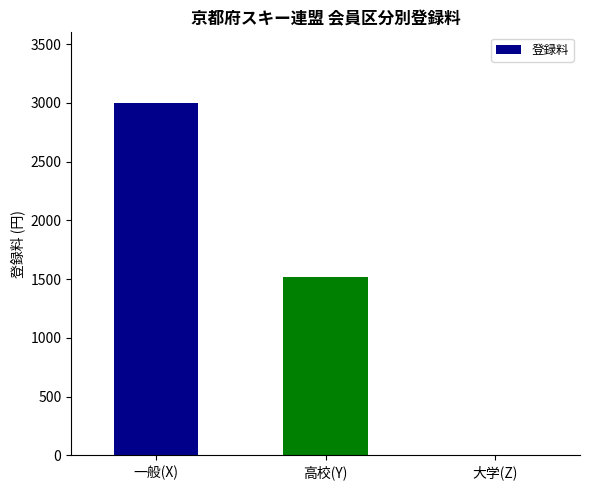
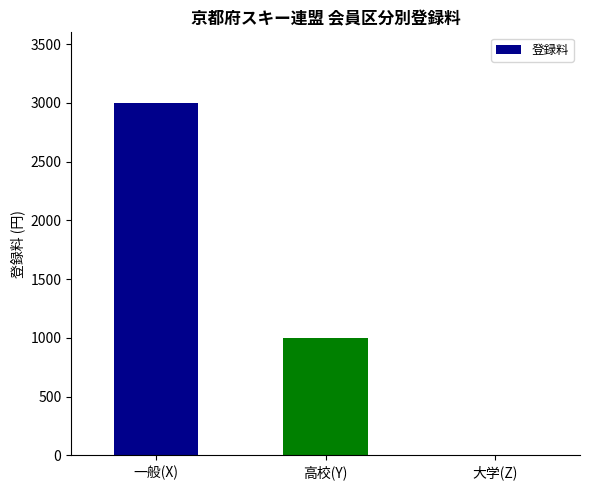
高校(Y): 1520 -> 1000
